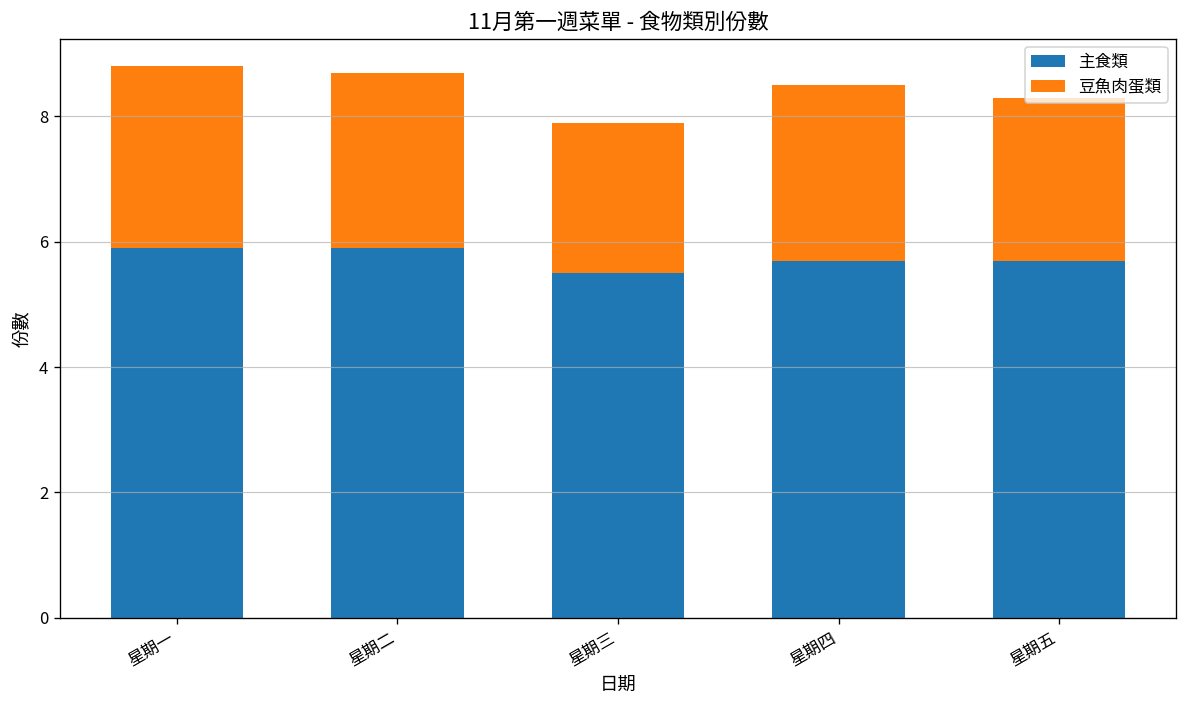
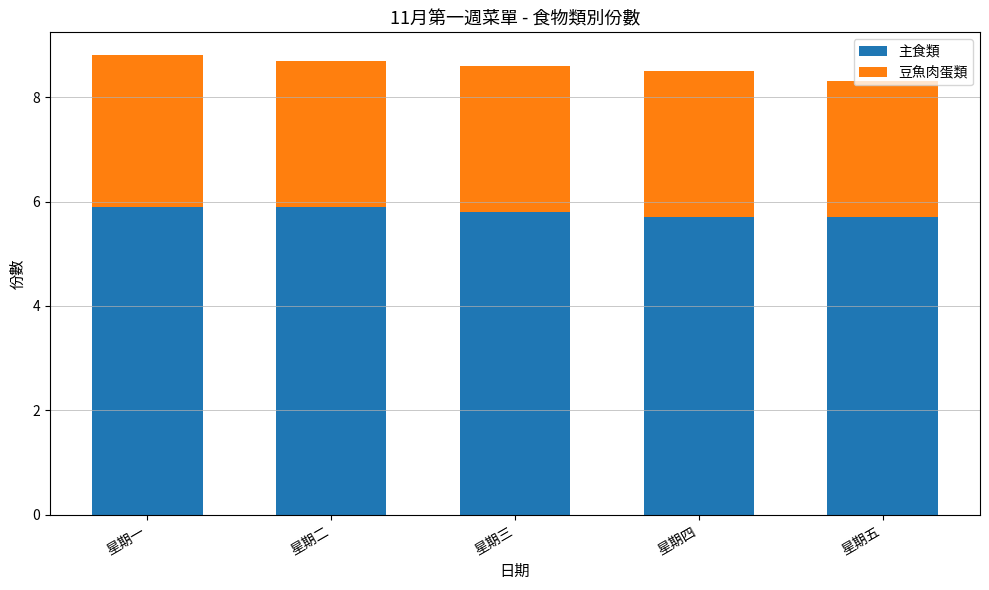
主食類, 星期三: 5.5 -> 5.8
豆魚肉蛋類, 星期三: 2.4 -> 2.8
